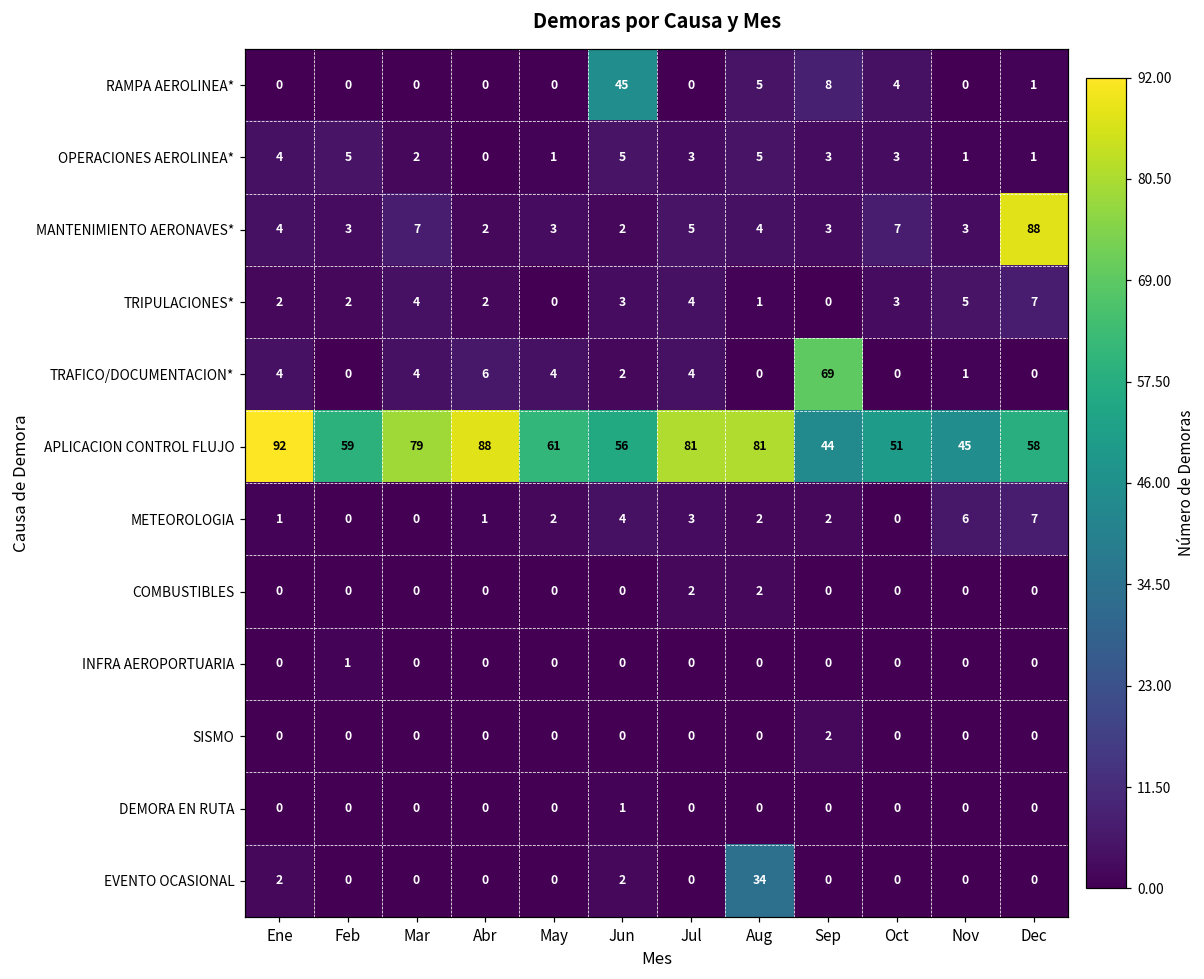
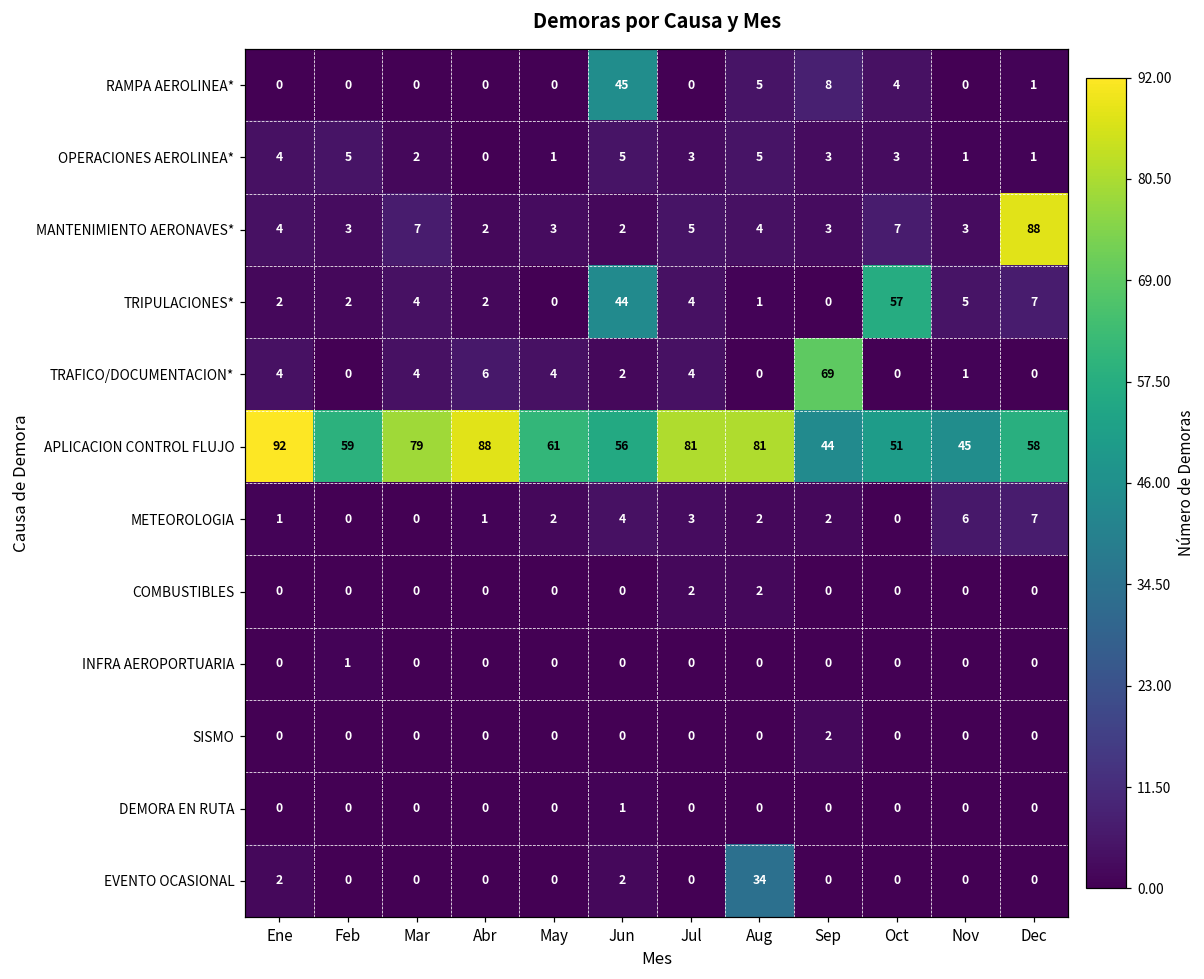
TRIPULACIONES*, Jun: 3 -> 44
TRIPULACIONES*, Oct: 3 -> 57
